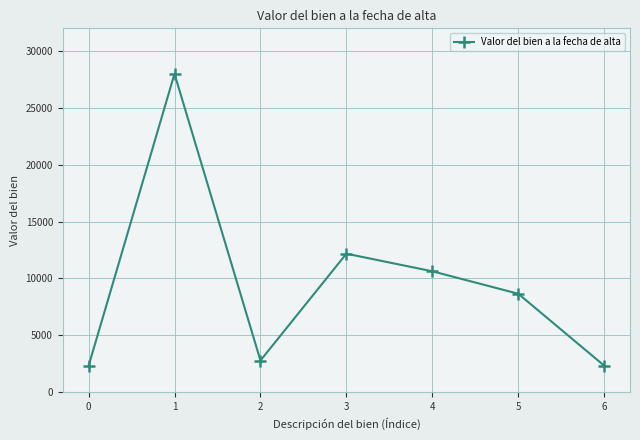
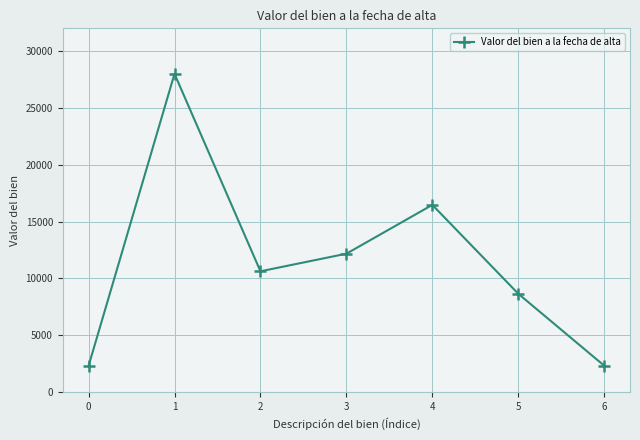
2: 2800 -> 10600
4: 10600 -> 16500
